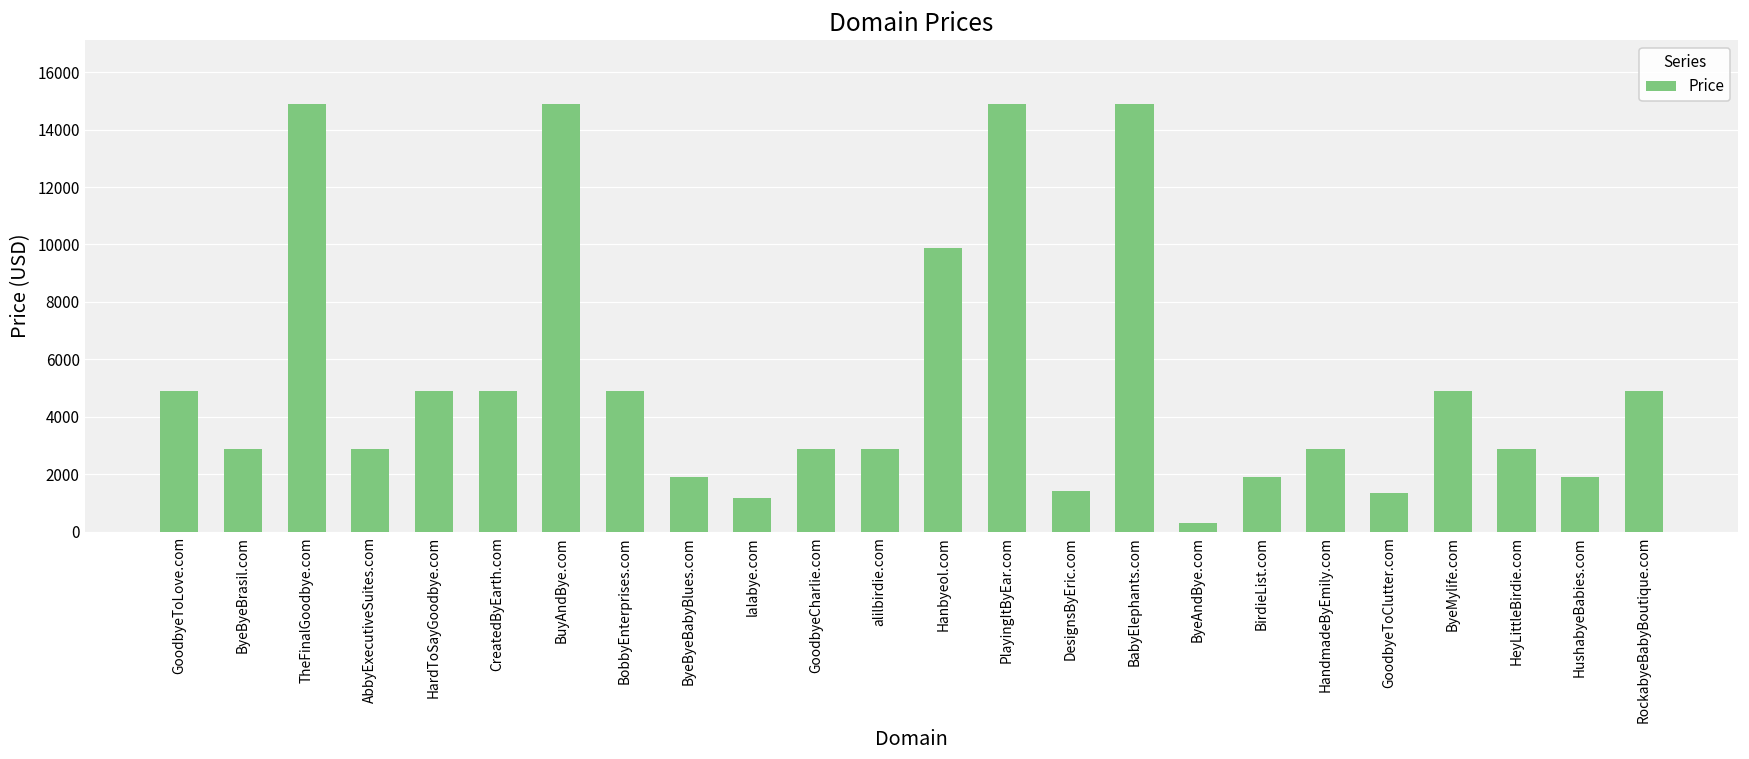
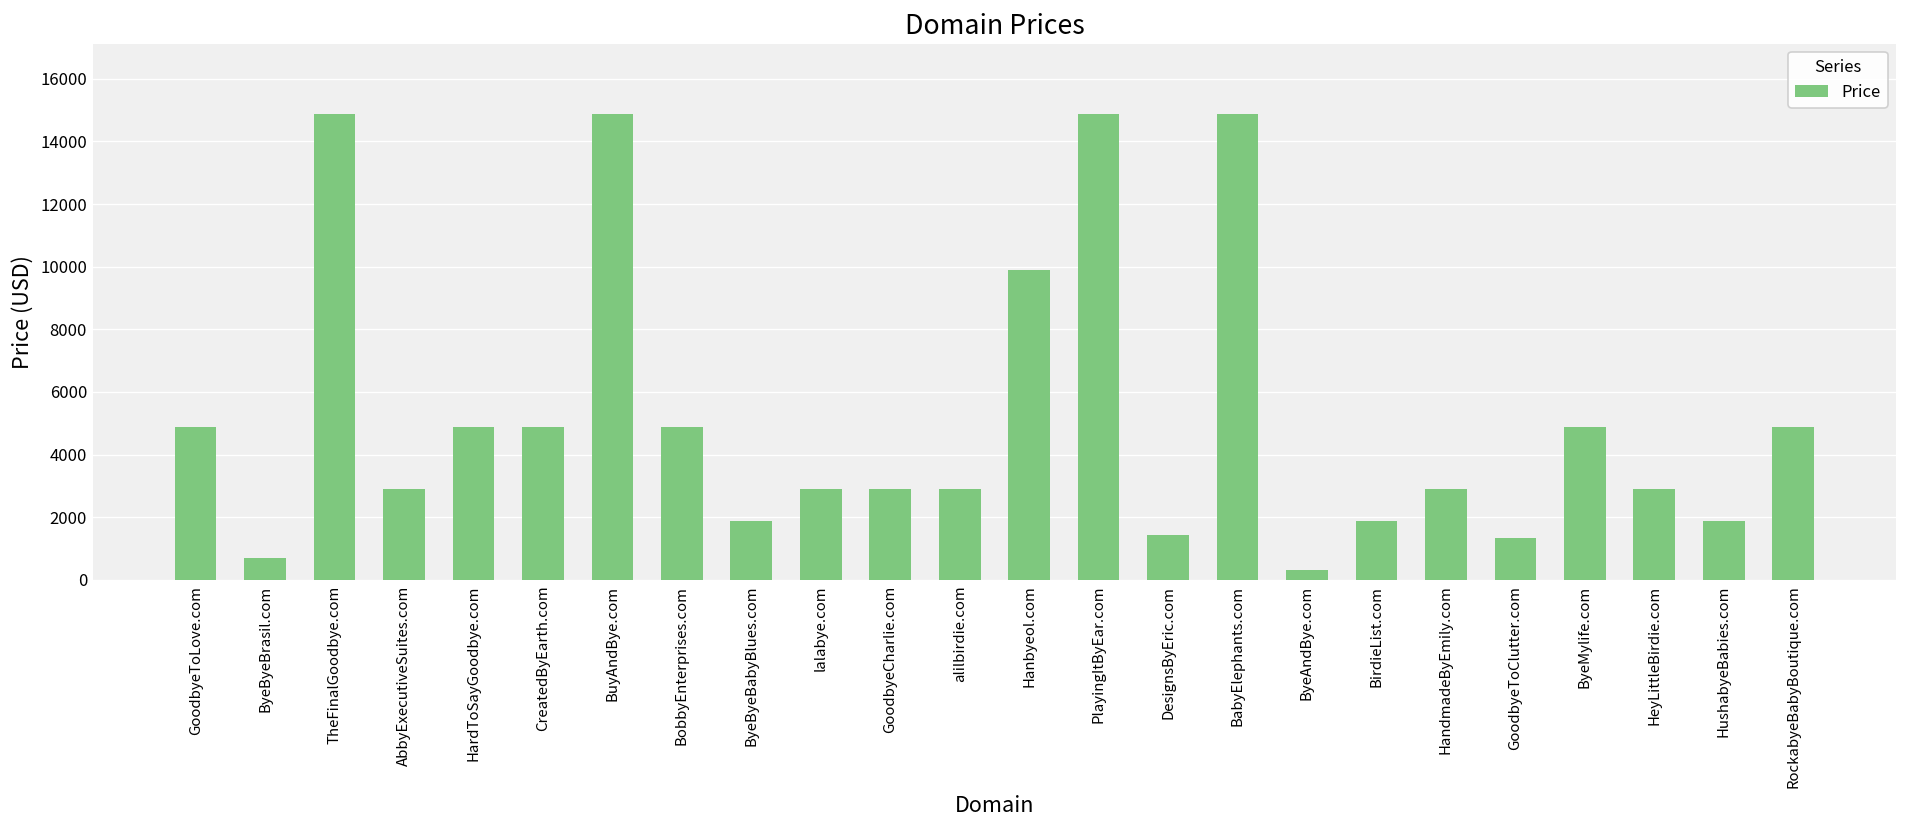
ByeByeBrasil.com: 2900 -> 700
lalabye.com: 1200 -> 2900
